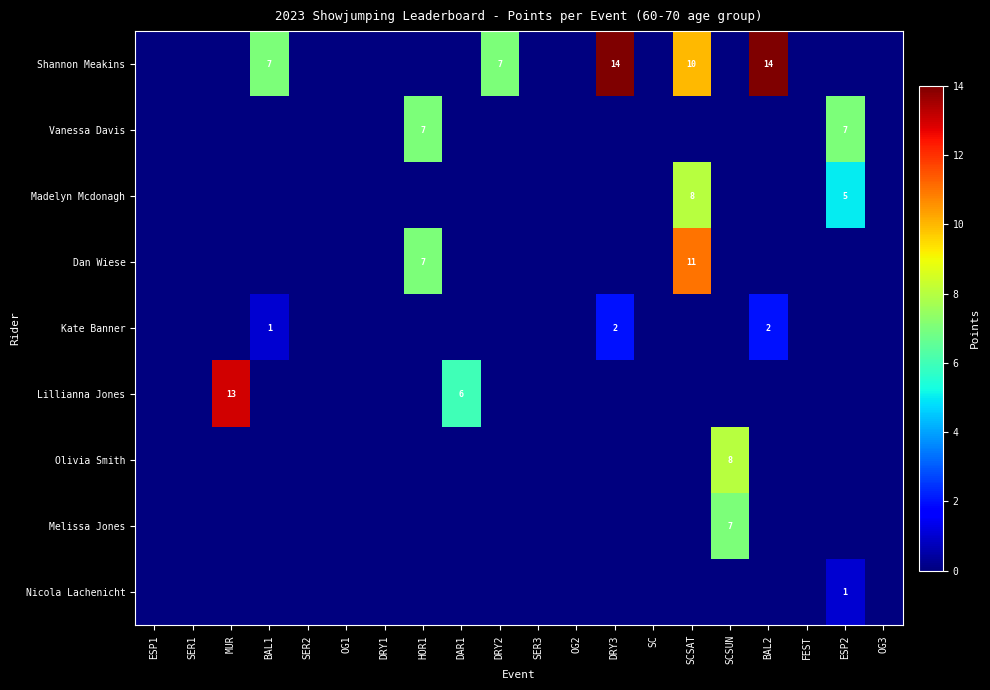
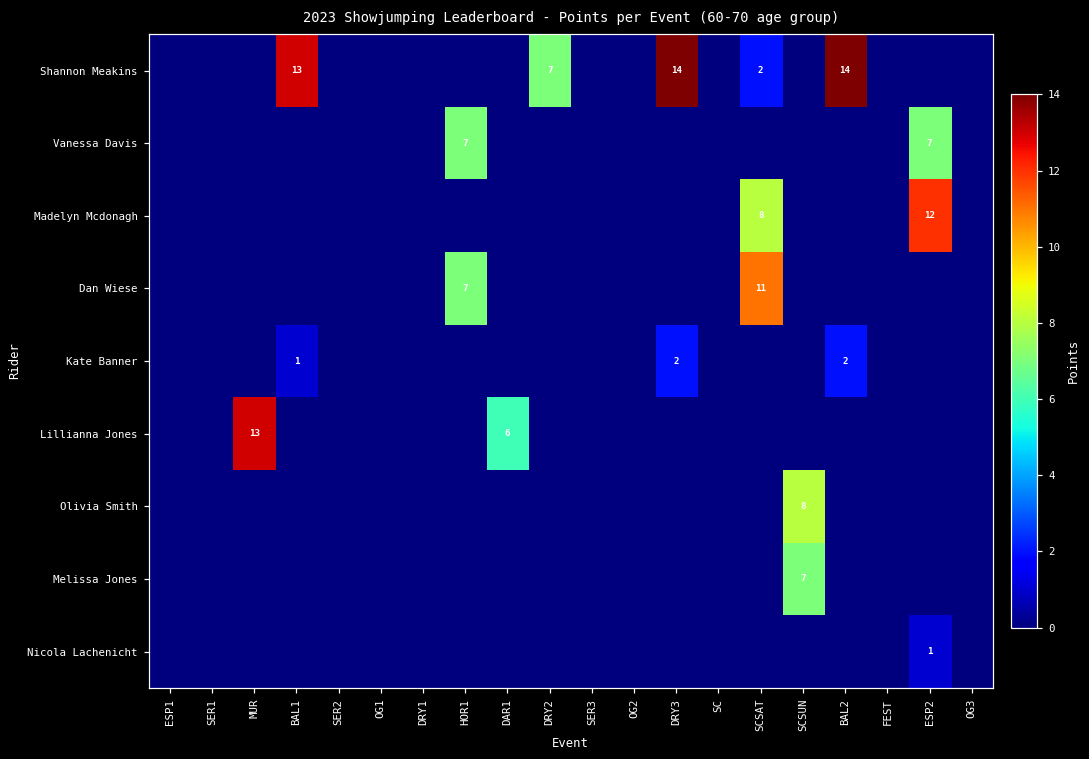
Shannon Meakins, BAL1: 7 -> 13
Shannon Meakins, SCSAT: 10 -> 2
Madelyn Mcdonagh, ESP2: 5 -> 12
